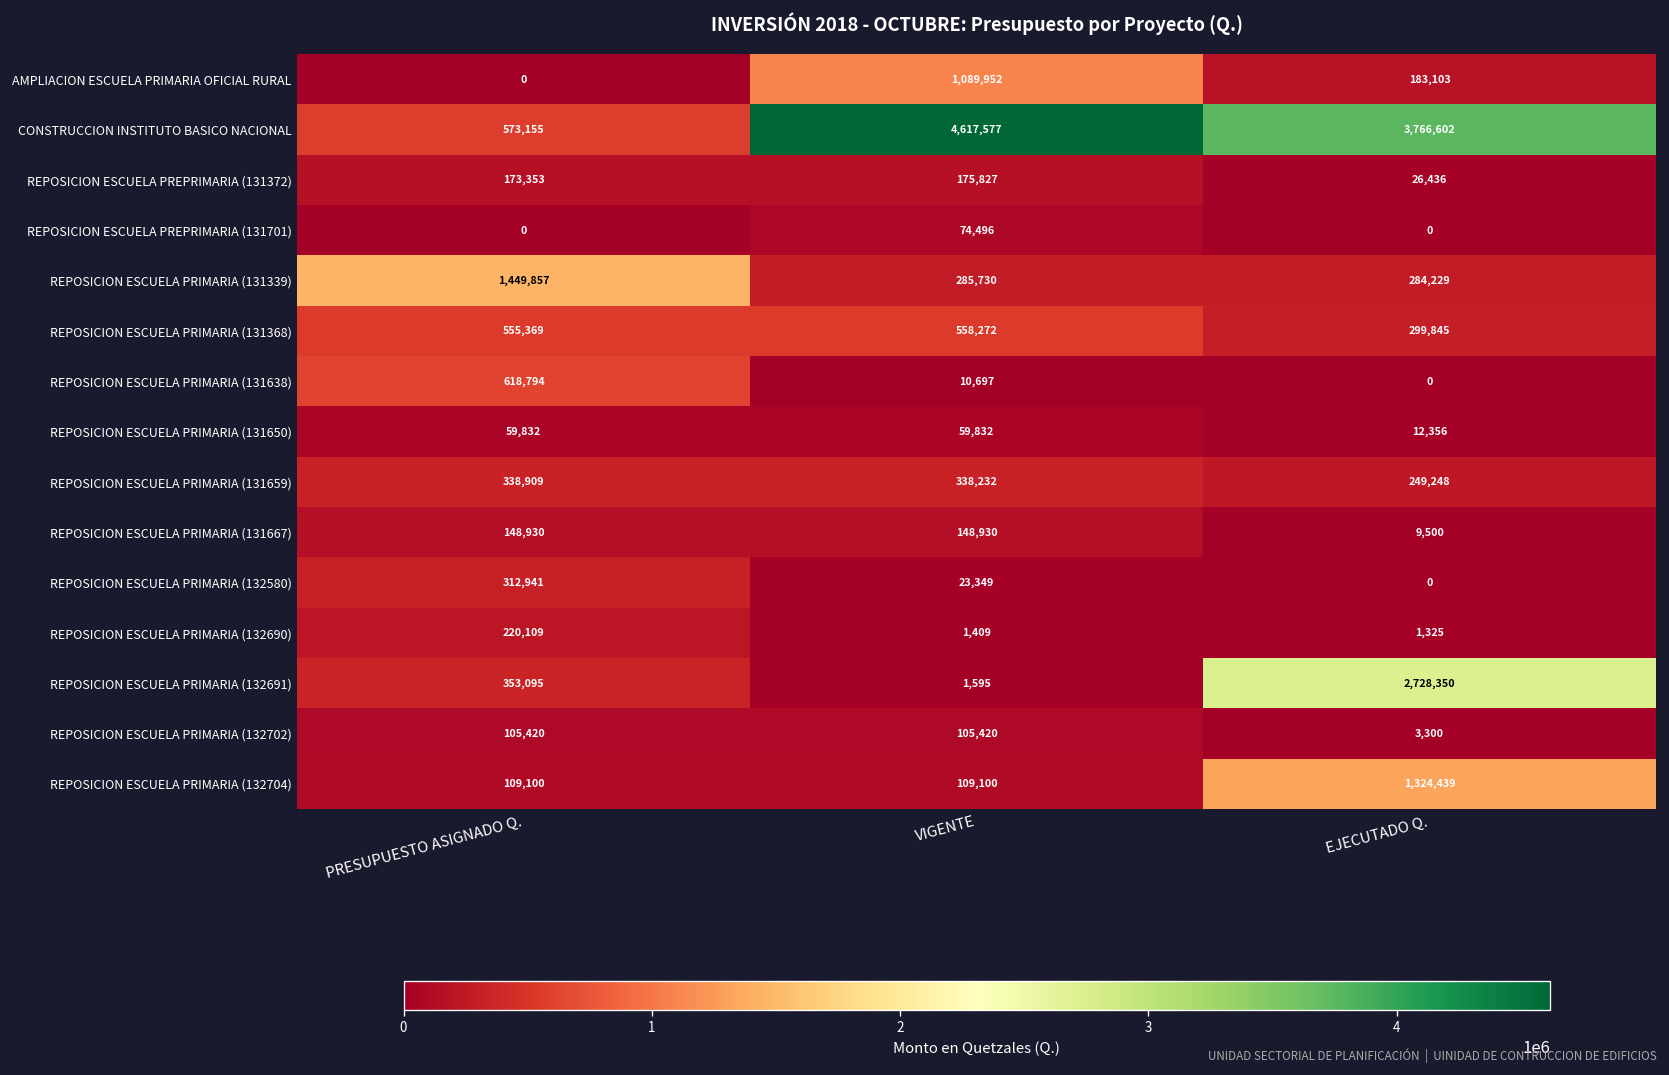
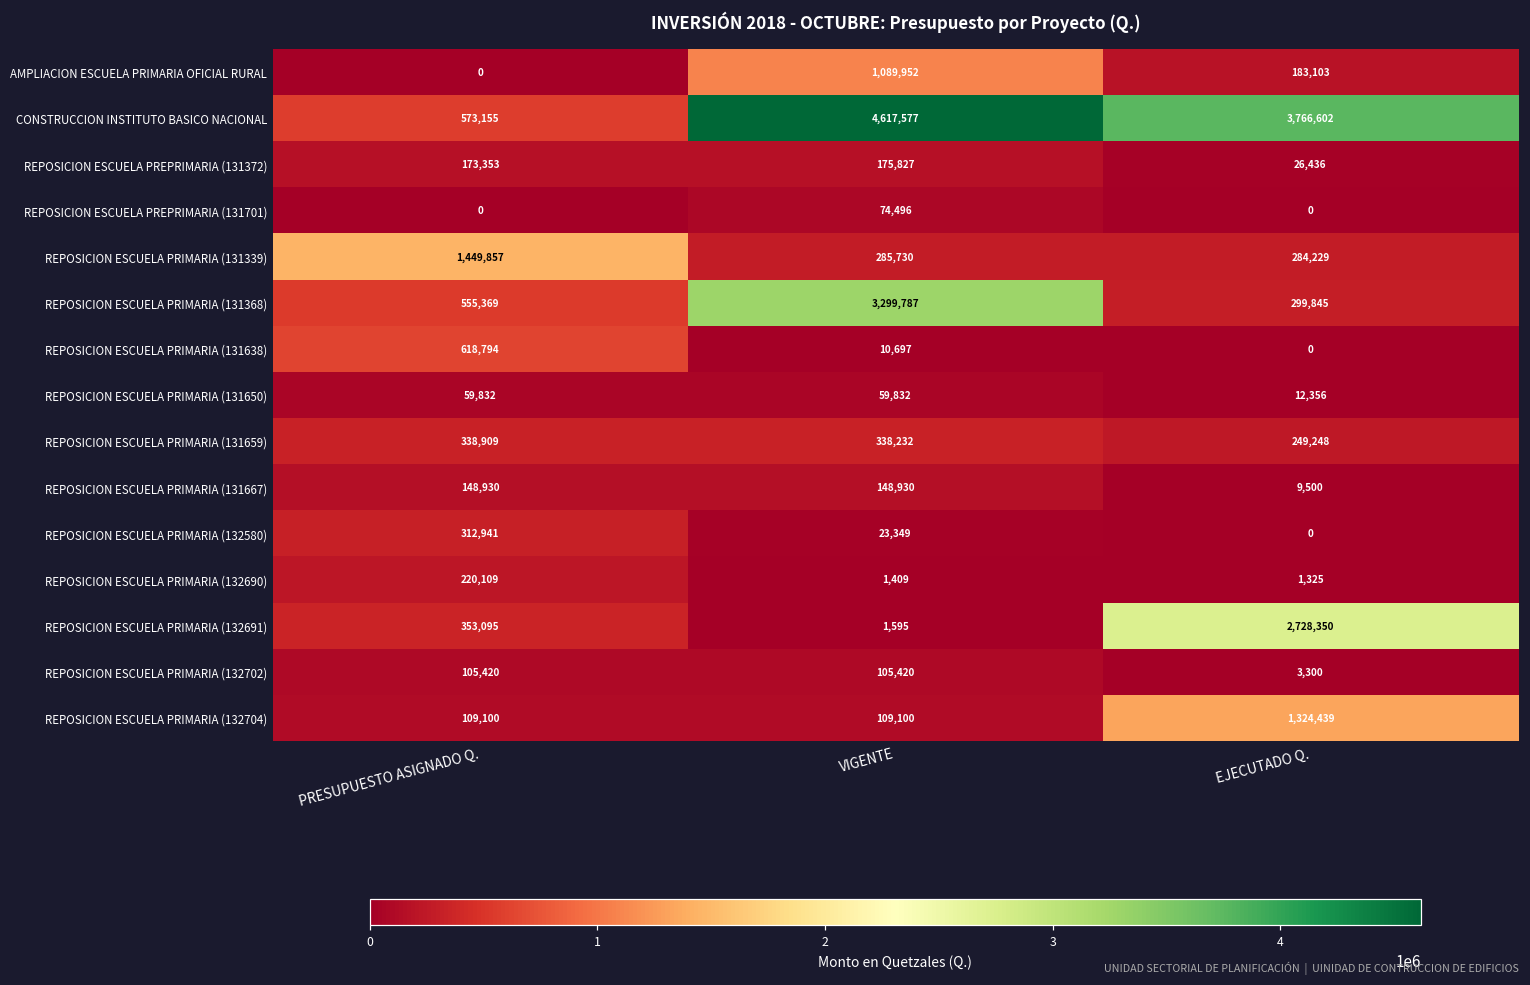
REPOSICION ESCUELA PRIMARIA (131368), VIGENTE: 558,272 -> 3,299,787
